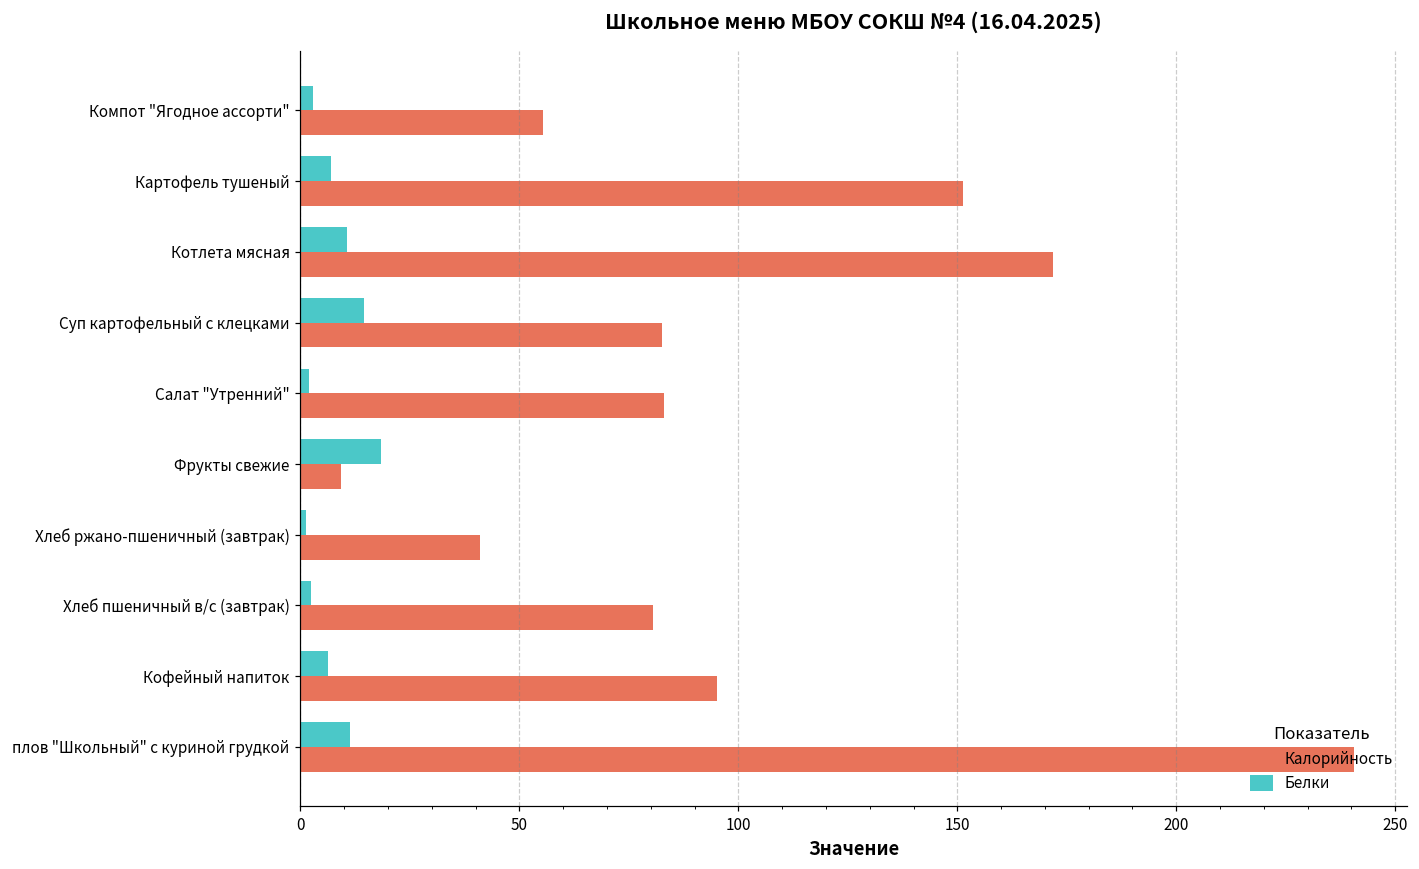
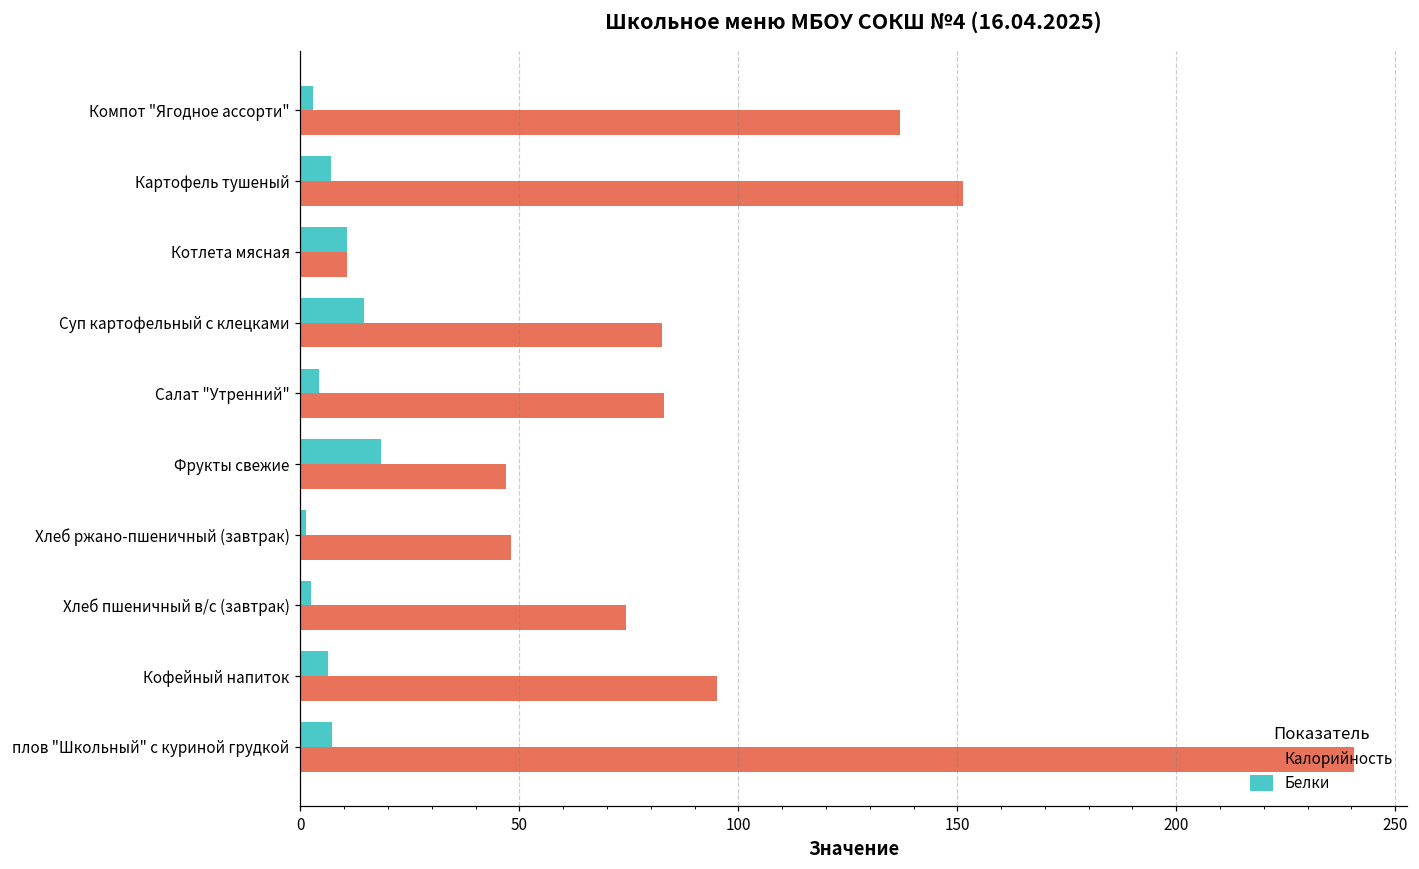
Калорийность, Компот "Ягодное ассорти": 55 -> 137
Калорийность, Котлета мясная: 172 -> 11
Белки, Салат "Утренний": 2 -> 4
Калорийность, Фрукты свежие: 9 -> 47
Калорийность, Хлеб ржано-пшеничный (завтрак): 41 -> 48
Калорийность, Хлеб пшеничный в/с (завтрак): 81 -> 74
Белки, плов "Школьный" с куриной грудкой: 11 -> 7
